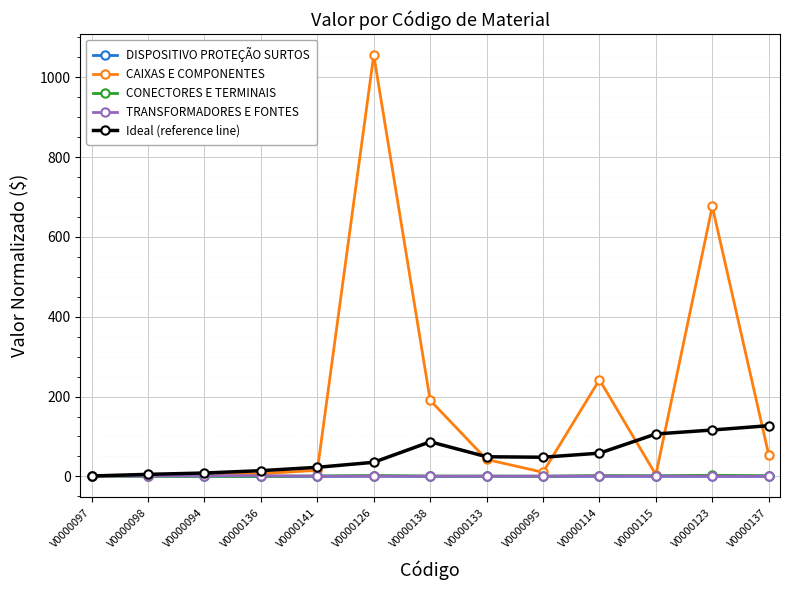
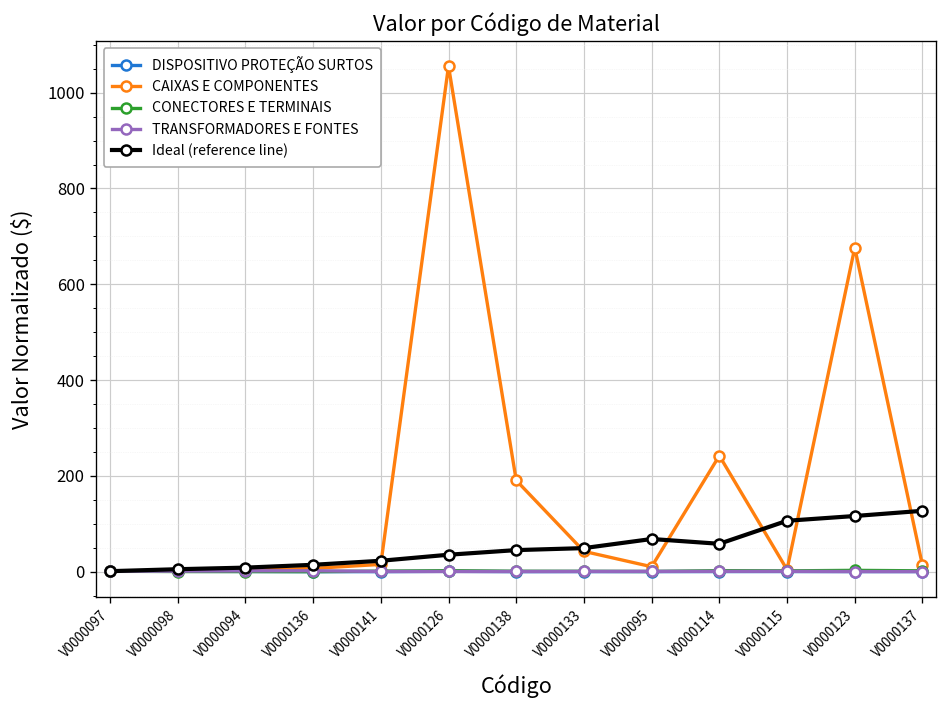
Ideal (reference line), V0000138: 90 -> 40
Ideal (reference line), V0000095: 50 -> 70
CAIXAS E COMPONENTES, V0000137: 50 -> 10
